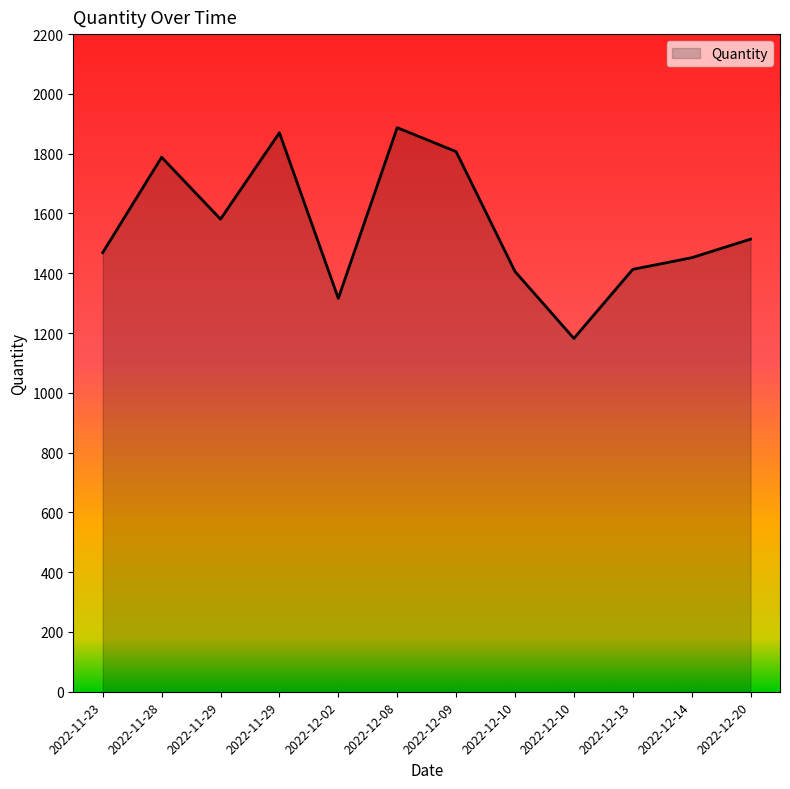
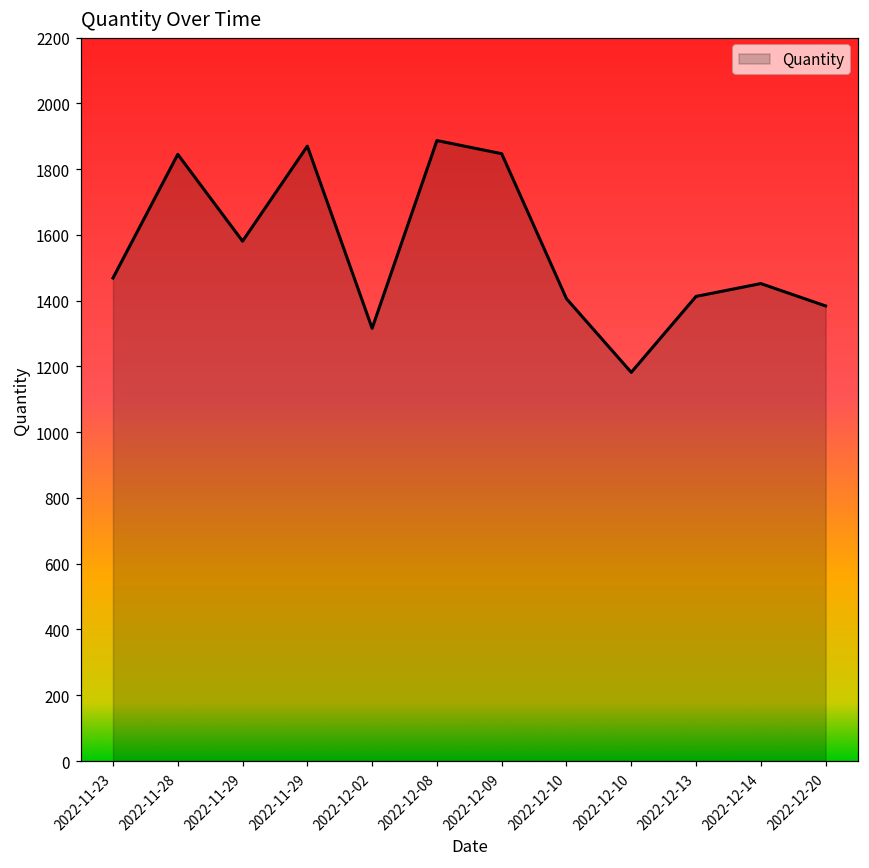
2022-11-28: 1790 -> 1850
2022-12-09: 1810 -> 1850
2022-12-20: 1510 -> 1380
